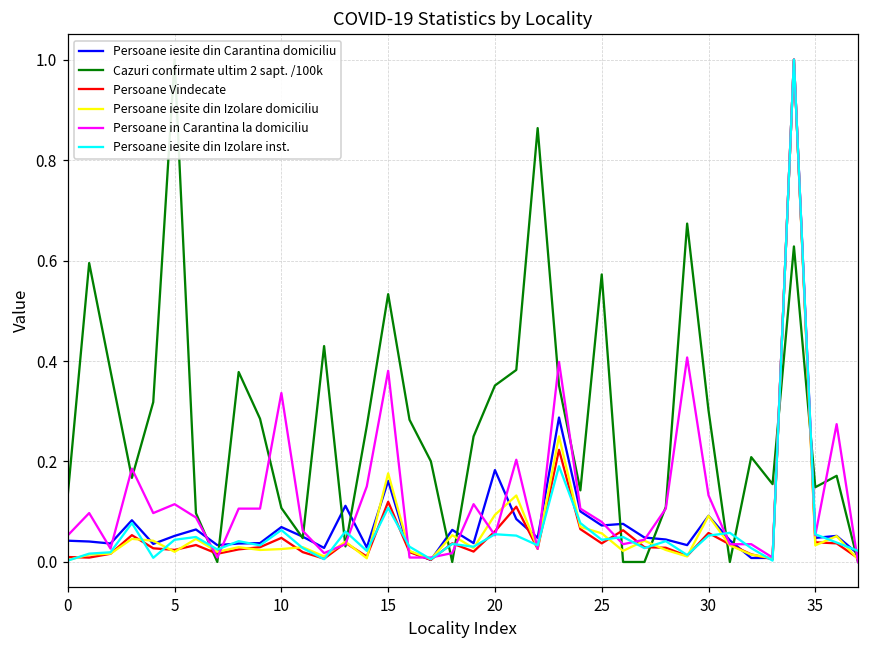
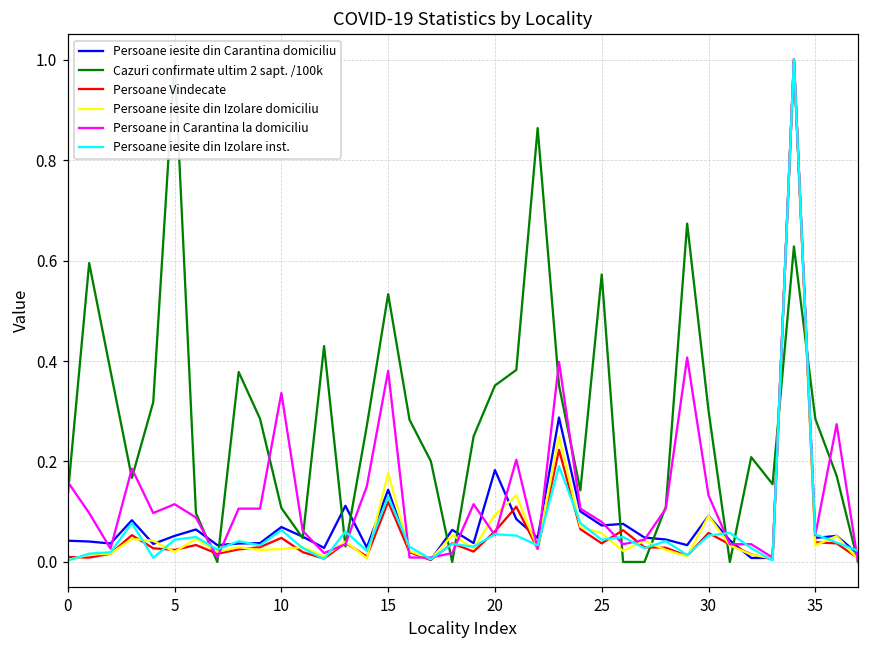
Persoane in Carantina la domiciliu, 0: 0.05 -> 0.16
Persoane iesite din Carantina domiciliu, 15: 0.16 -> 0.14
Persoane iesite din Izolare inst., 15: 0.11 -> 0.13
Cazuri confirmate ultim 2 sapt. /100k, 35: 0.15 -> 0.29
